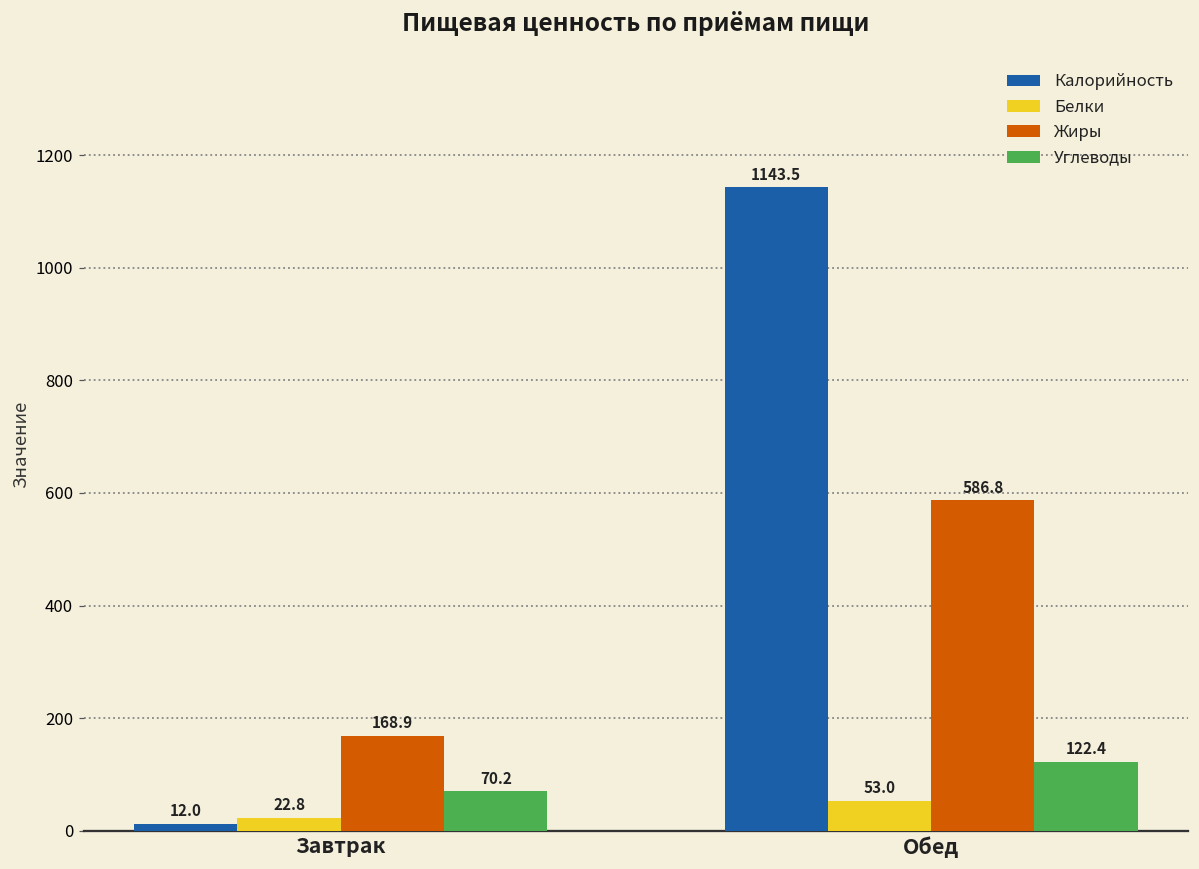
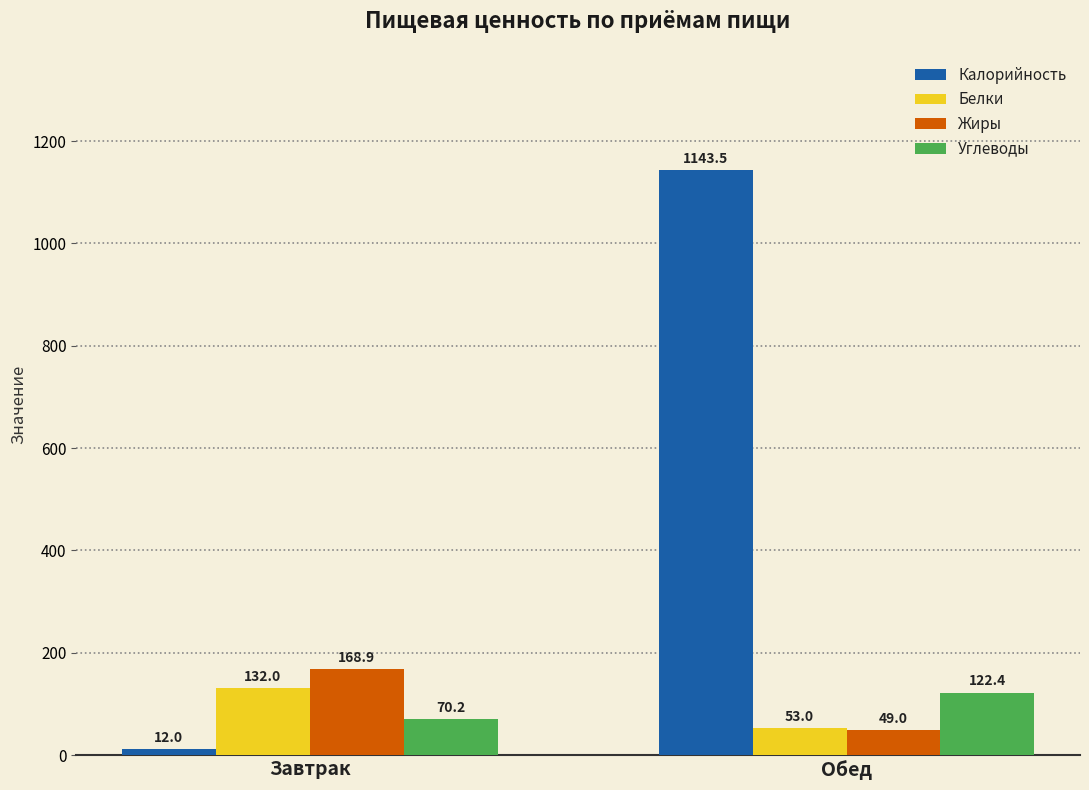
Белки, Завтрак: 22.8 -> 132.0
Жиры, Обед: 586.8 -> 49.0
